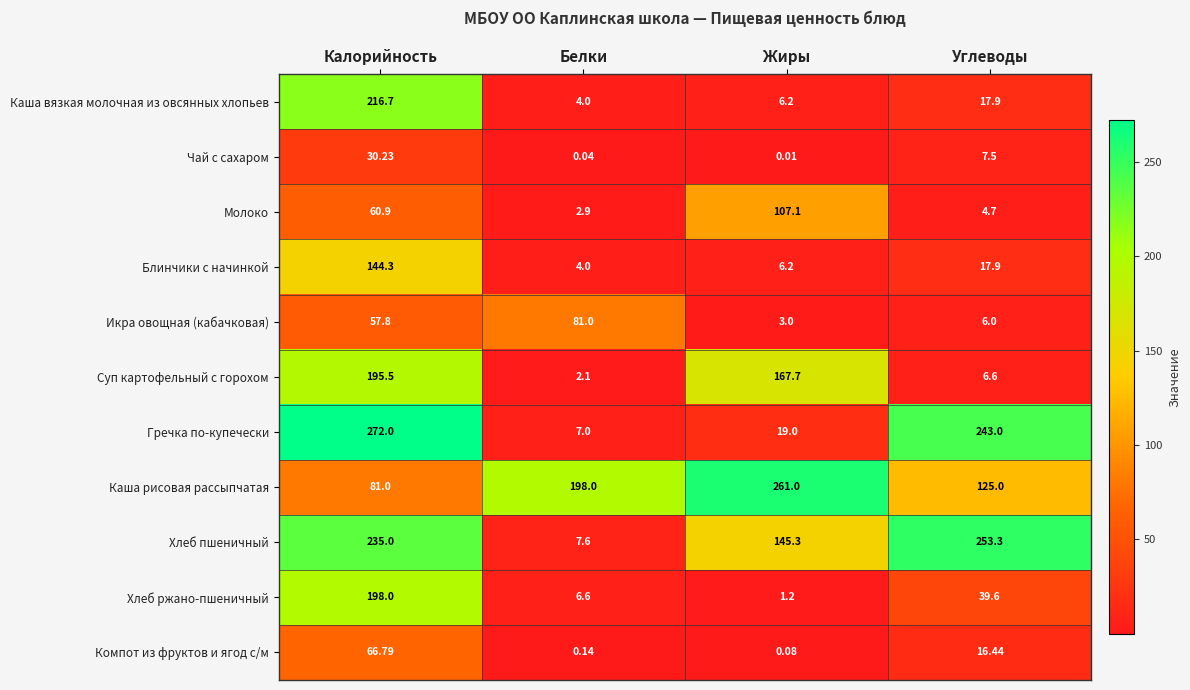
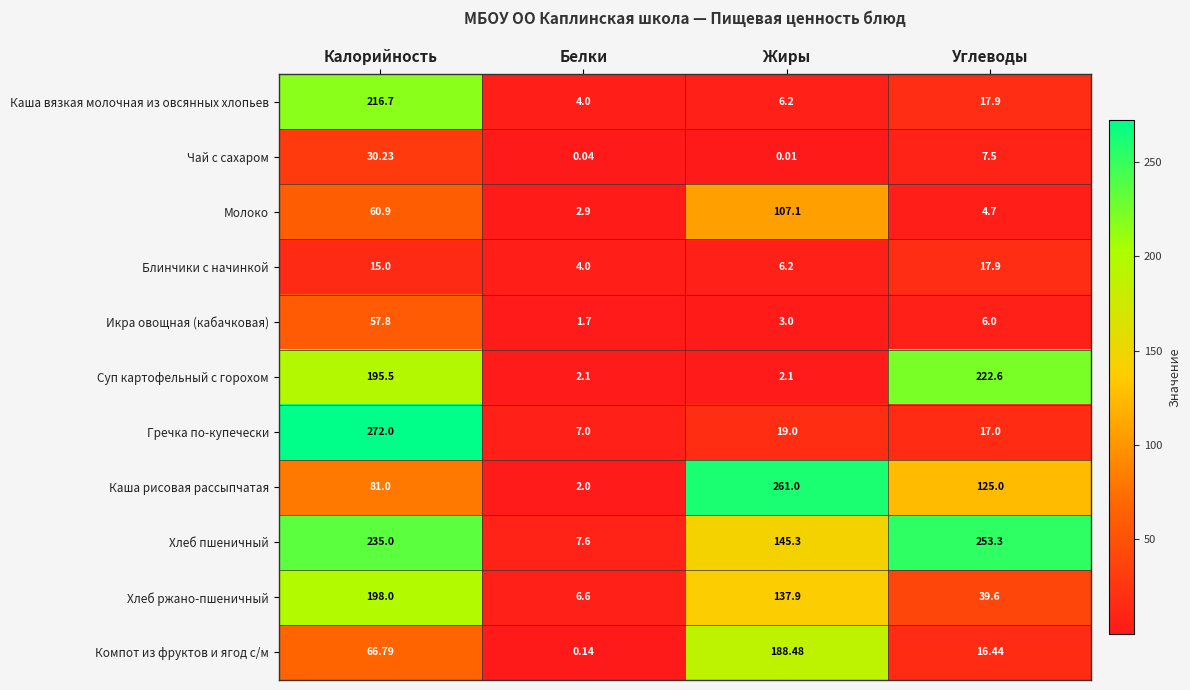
Блинчики с начинкой, Калорийность: 144.3 -> 15.0
Икра овощная (кабачковая), Белки: 81.0 -> 1.7
Суп картофельный с горохом, Жиры: 167.7 -> 2.1
Суп картофельный с горохом, Углеводы: 6.6 -> 222.6
Гречка по-купечески, Углеводы: 243.0 -> 17.0
Каша рисовая рассыпчатая, Белки: 198.0 -> 2.0
Хлеб ржано-пшеничный, Жиры: 1.2 -> 137.9
Компот из фруктов и ягод с/м, Жиры: 0.08 -> 188.48
